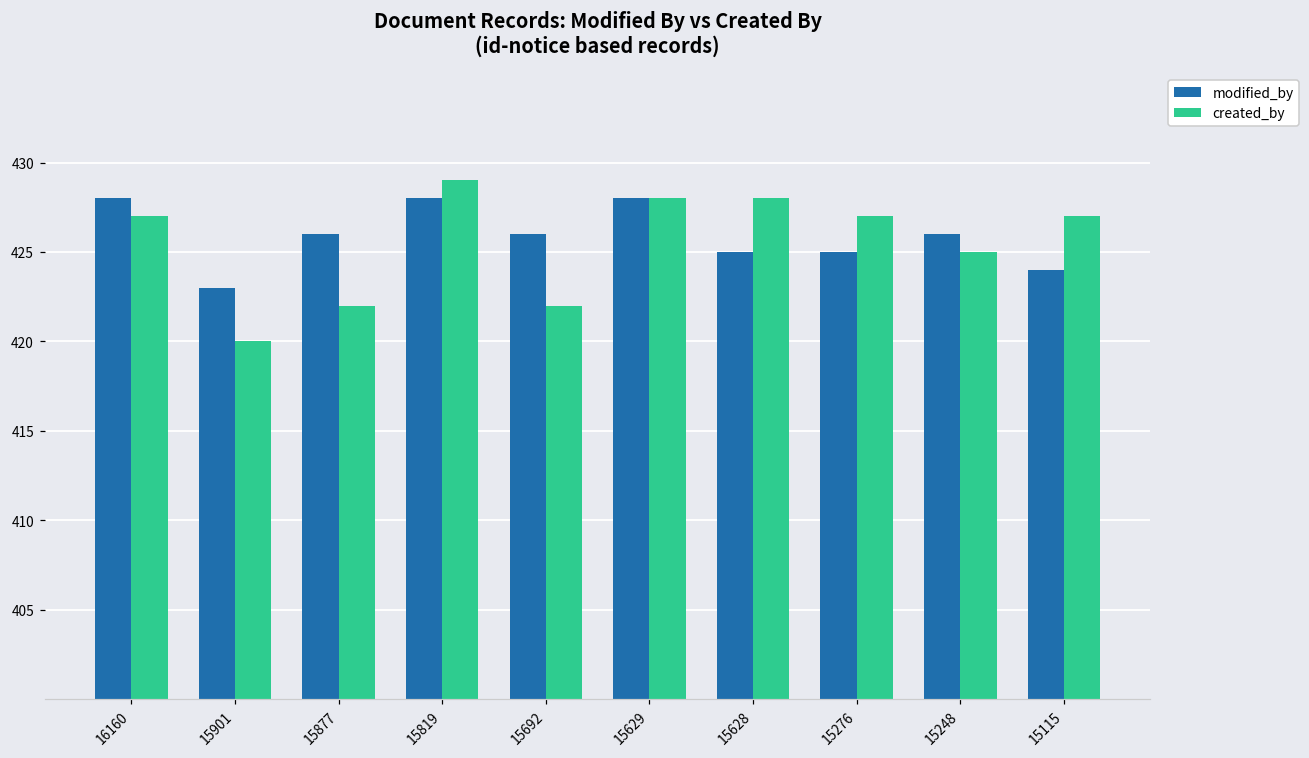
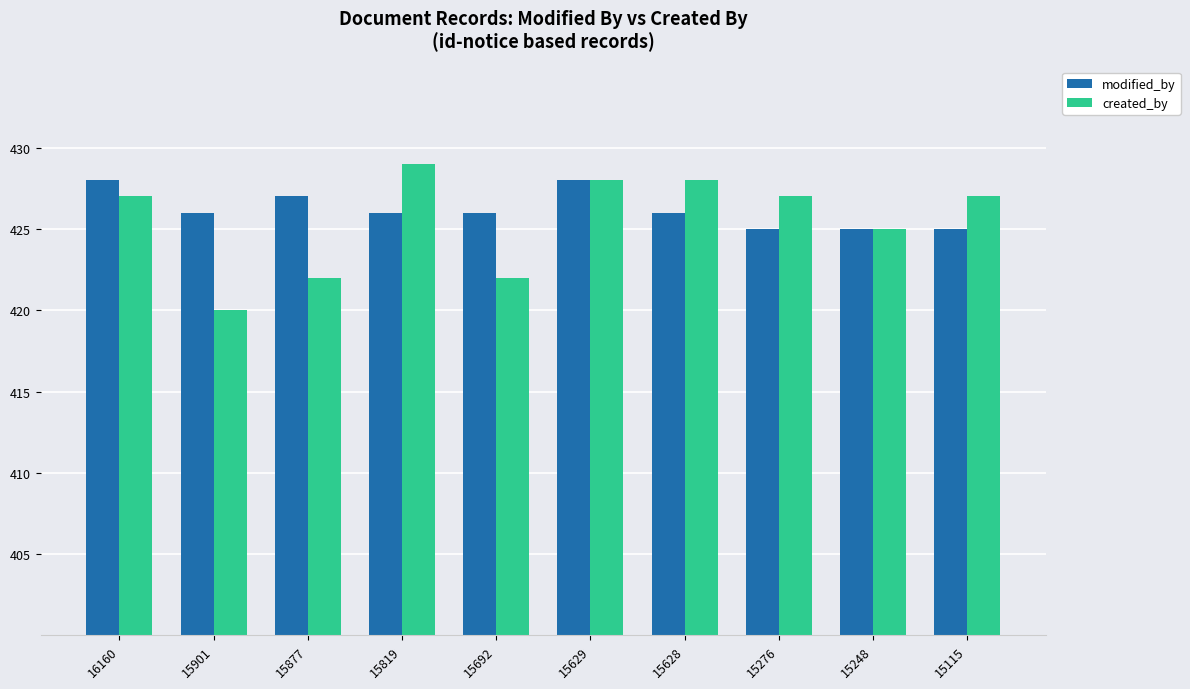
modified_by, 15901: 423 -> 426
modified_by, 15877: 426 -> 427
modified_by, 15819: 428 -> 426
modified_by, 15628: 425 -> 426
modified_by, 15248: 426 -> 425
modified_by, 15115: 424 -> 425
